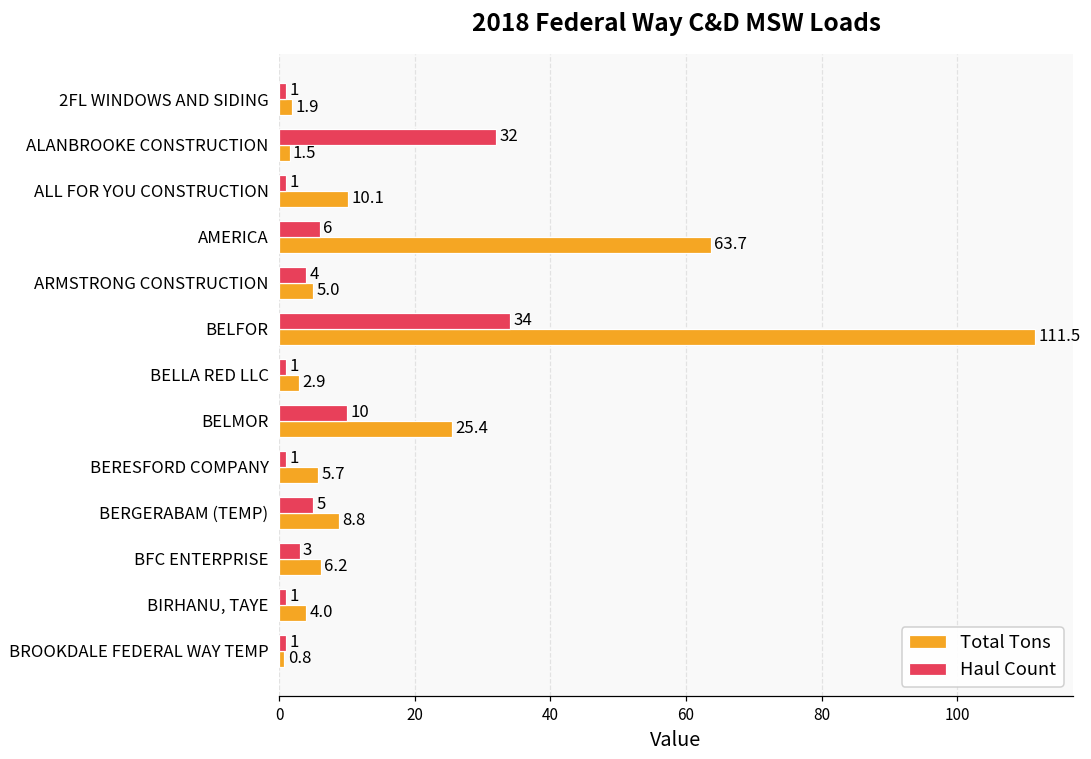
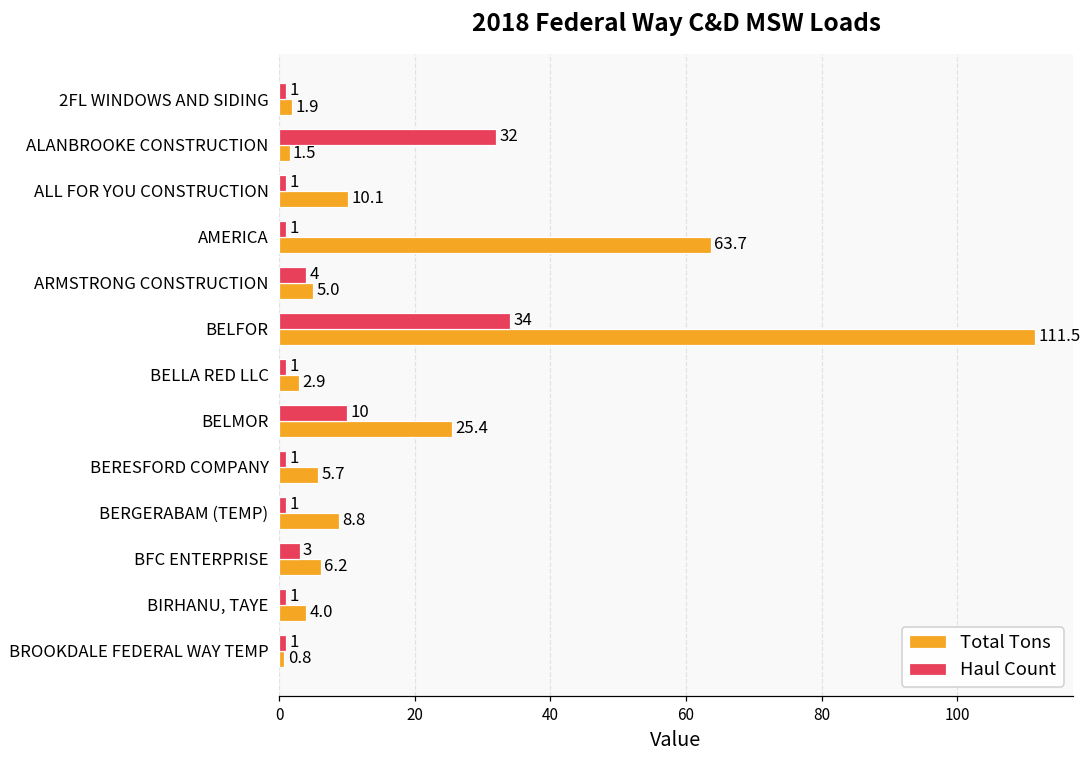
Haul Count, AMERICA: 6 -> 1
Haul Count, BERGERABAM (TEMP): 5 -> 1
